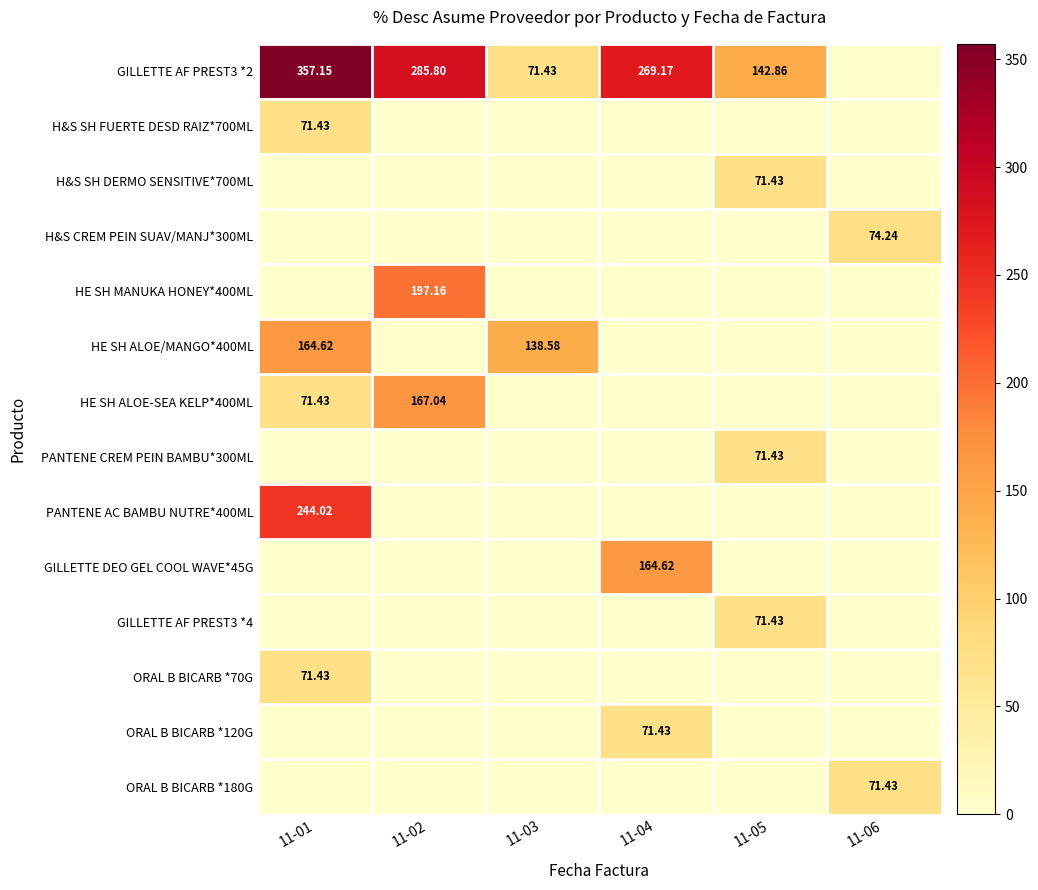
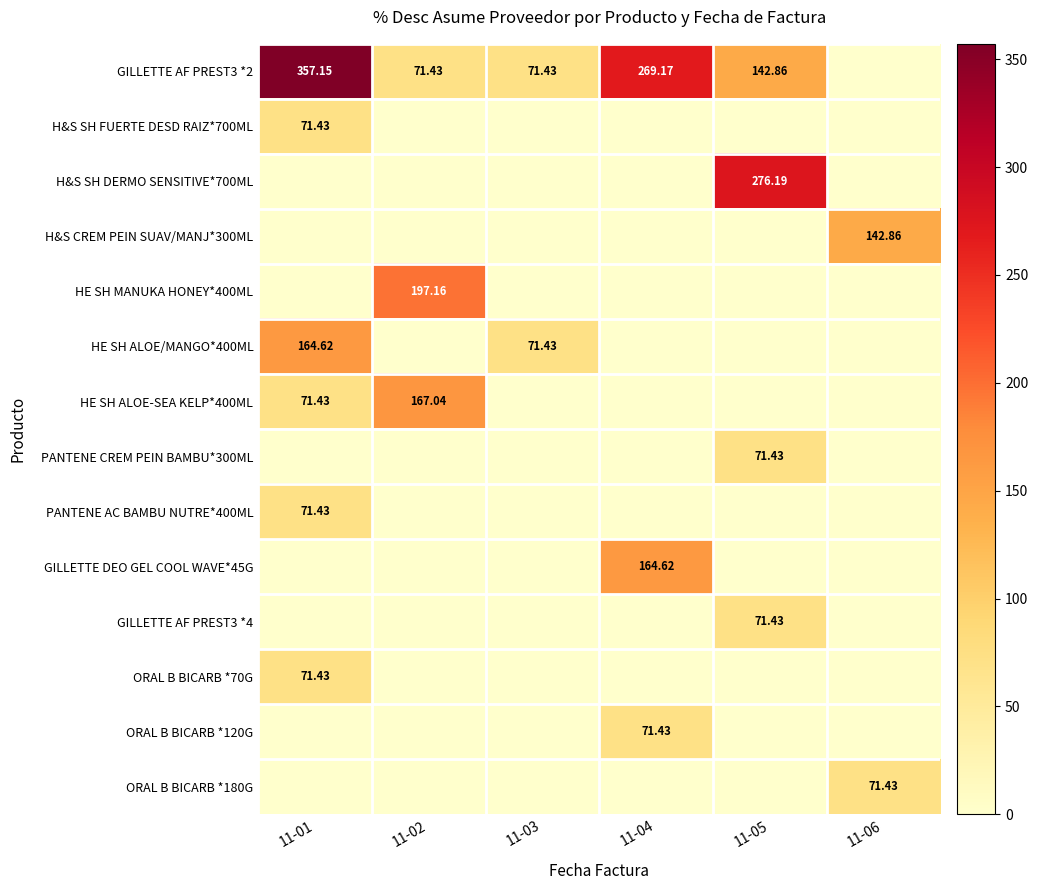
GILLETTE AF PREST3 *2, 11-02: 285.80 -> 71.43
H&S SH DERMO SENSITIVE*700ML, 11-05: 71.43 -> 276.19
H&S CREM PEIN SUAV/MANJ*300ML, 11-06: 74.24 -> 142.86
HE SH ALOE/MANGO*400ML, 11-03: 138.58 -> 71.43
PANTENE AC BAMBU NUTRE*400ML, 11-01: 244.02 -> 71.43
